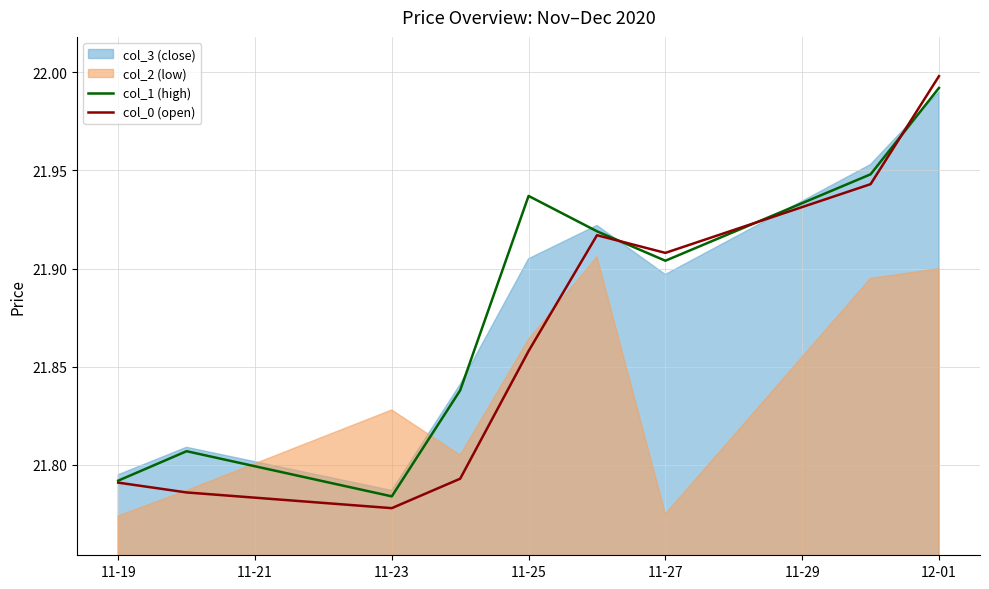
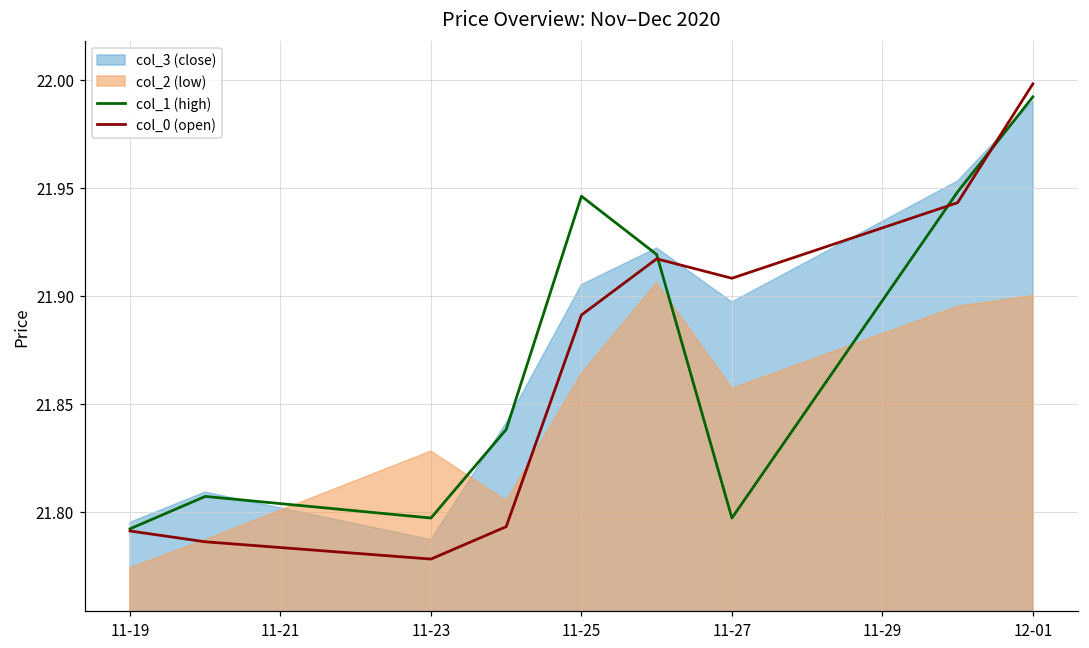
col_1 (high), 11-23: 21.784 -> 21.797
col_1 (high), 11-25: 21.937 -> 21.946
col_0 (open), 11-25: 21.858 -> 21.891
col_1 (high), 11-27: 21.904 -> 21.797
col_2 (low), 11-27: 21.775 -> 21.857
